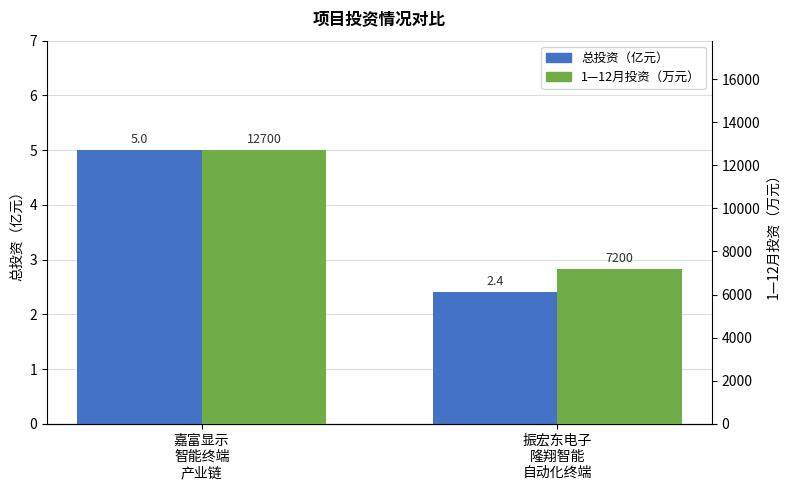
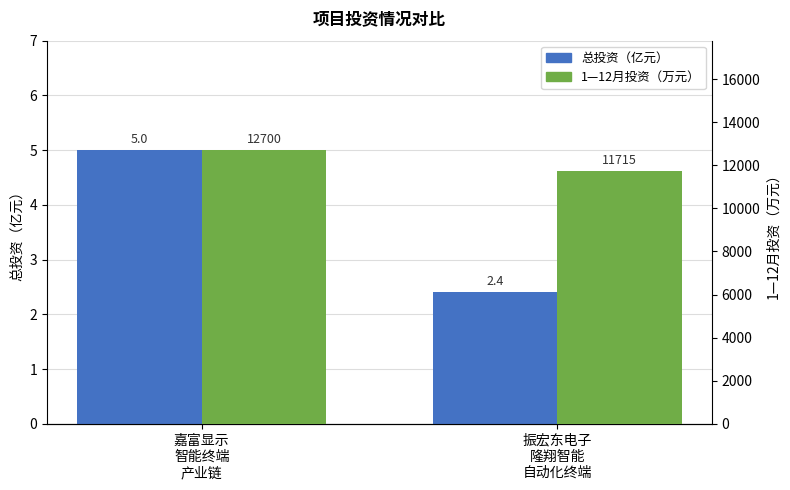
1—12月投资（万元）, 振宏东电子 隆翔智能 自动化终端: 7200 -> 11715
